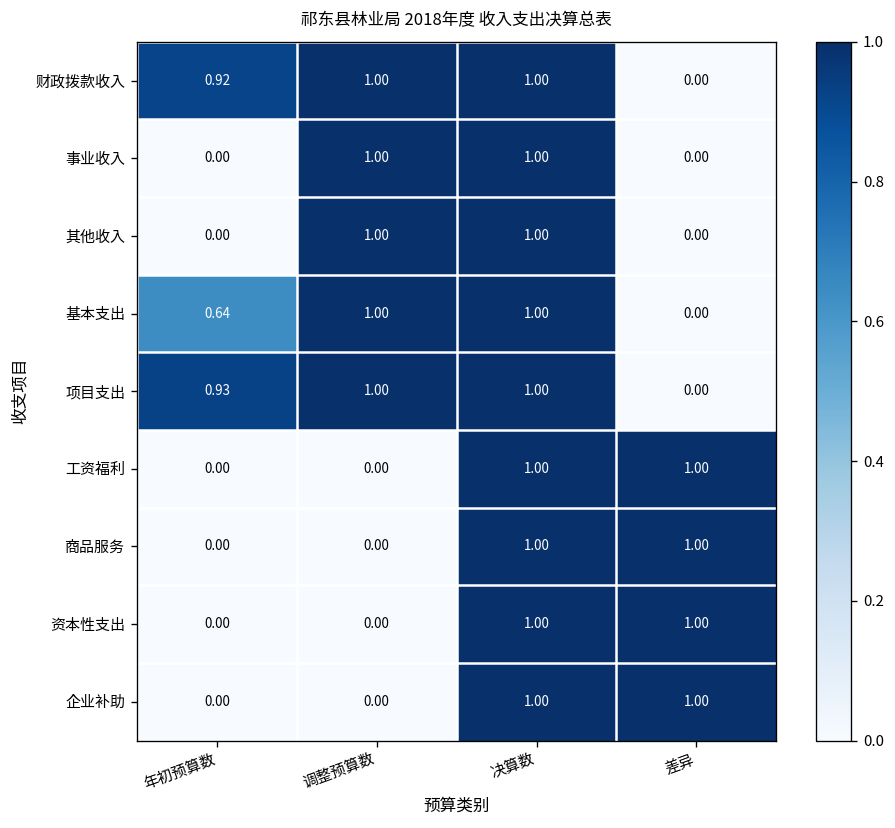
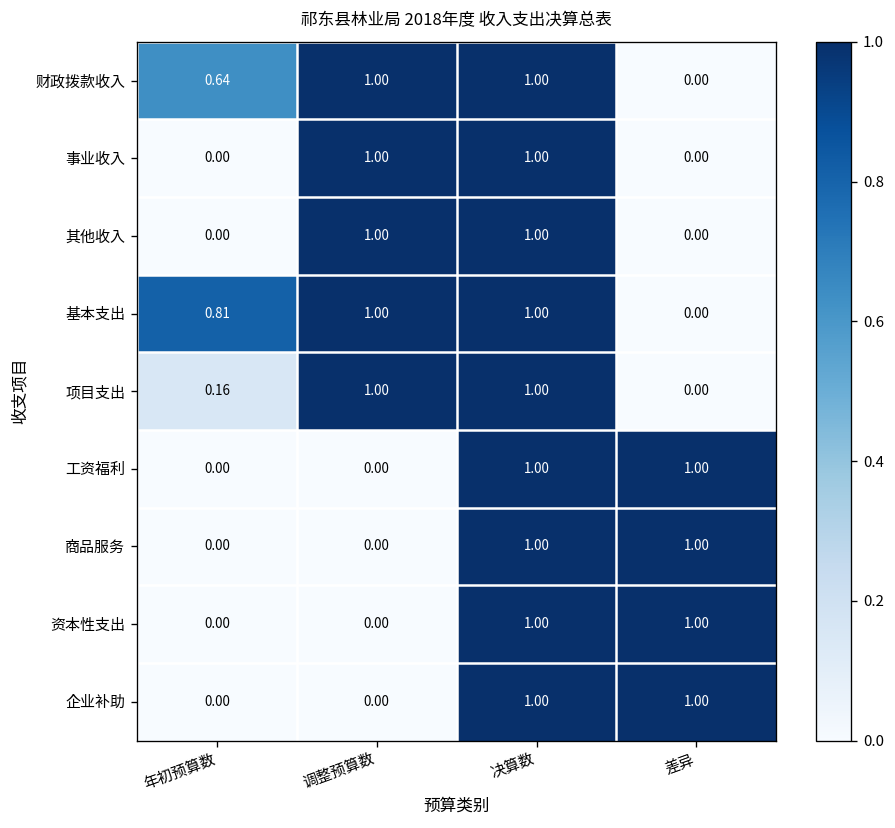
财政拨款收入, 年初预算数: 0.92 -> 0.64
基本支出, 年初预算数: 0.64 -> 0.81
项目支出, 年初预算数: 0.93 -> 0.16
